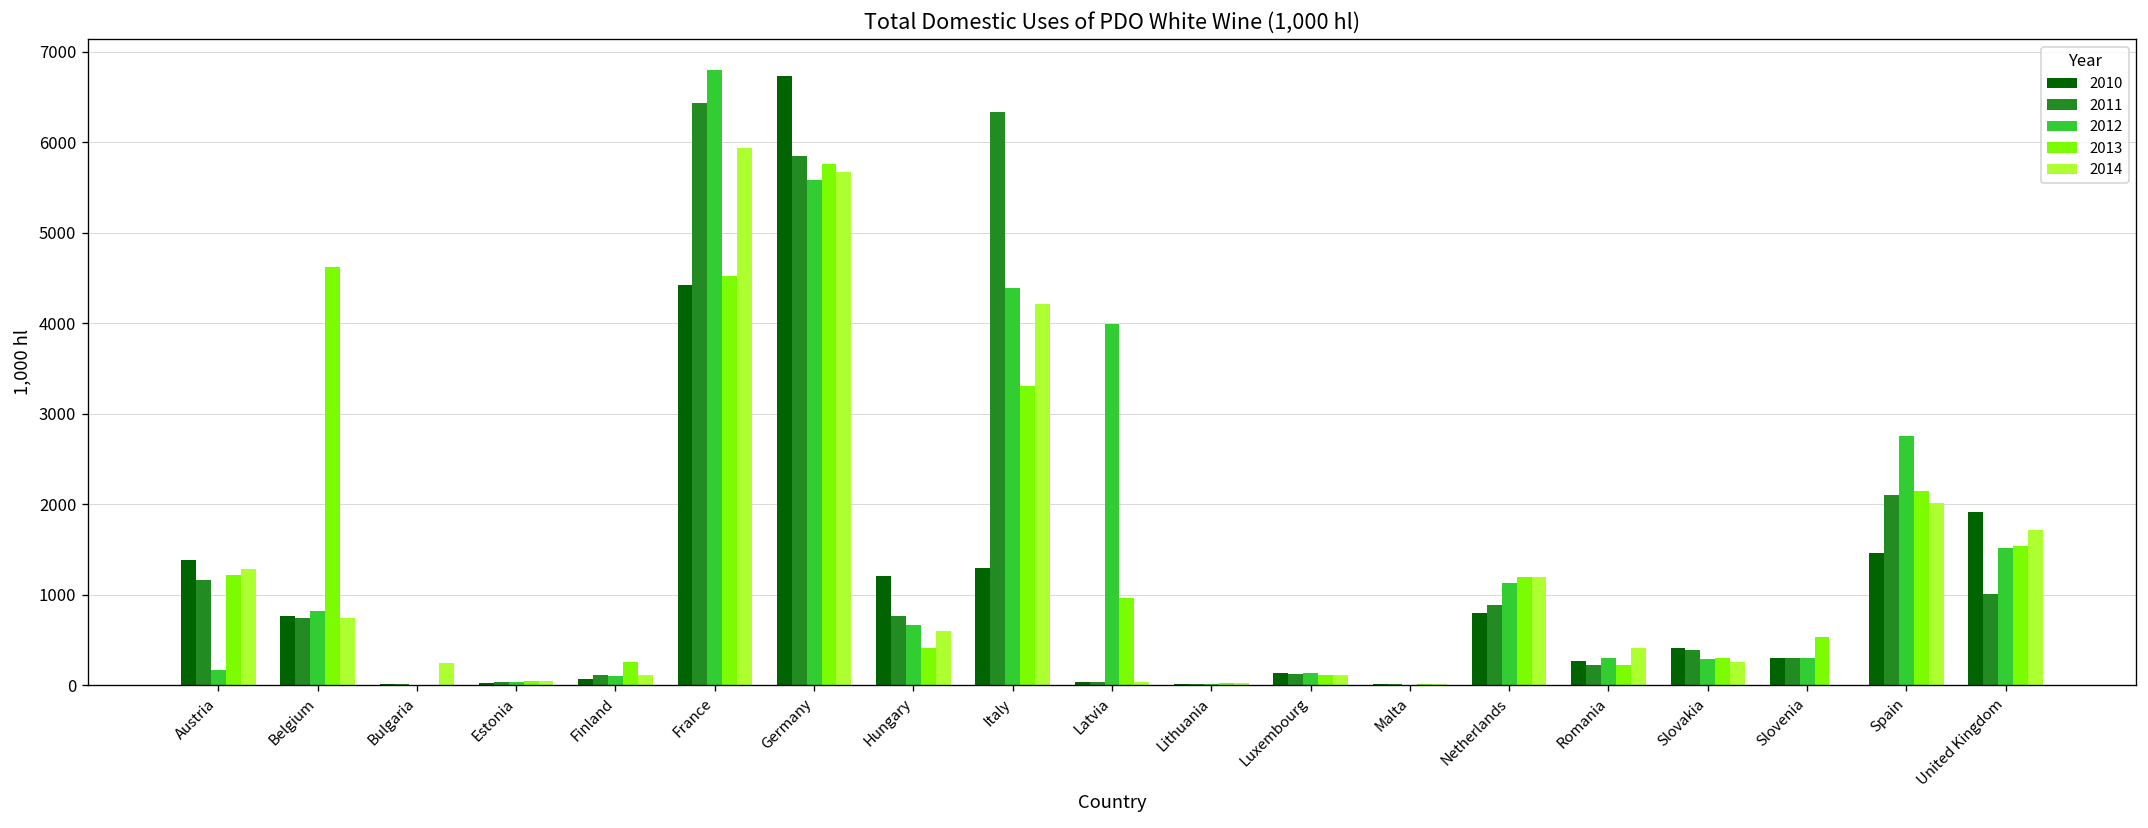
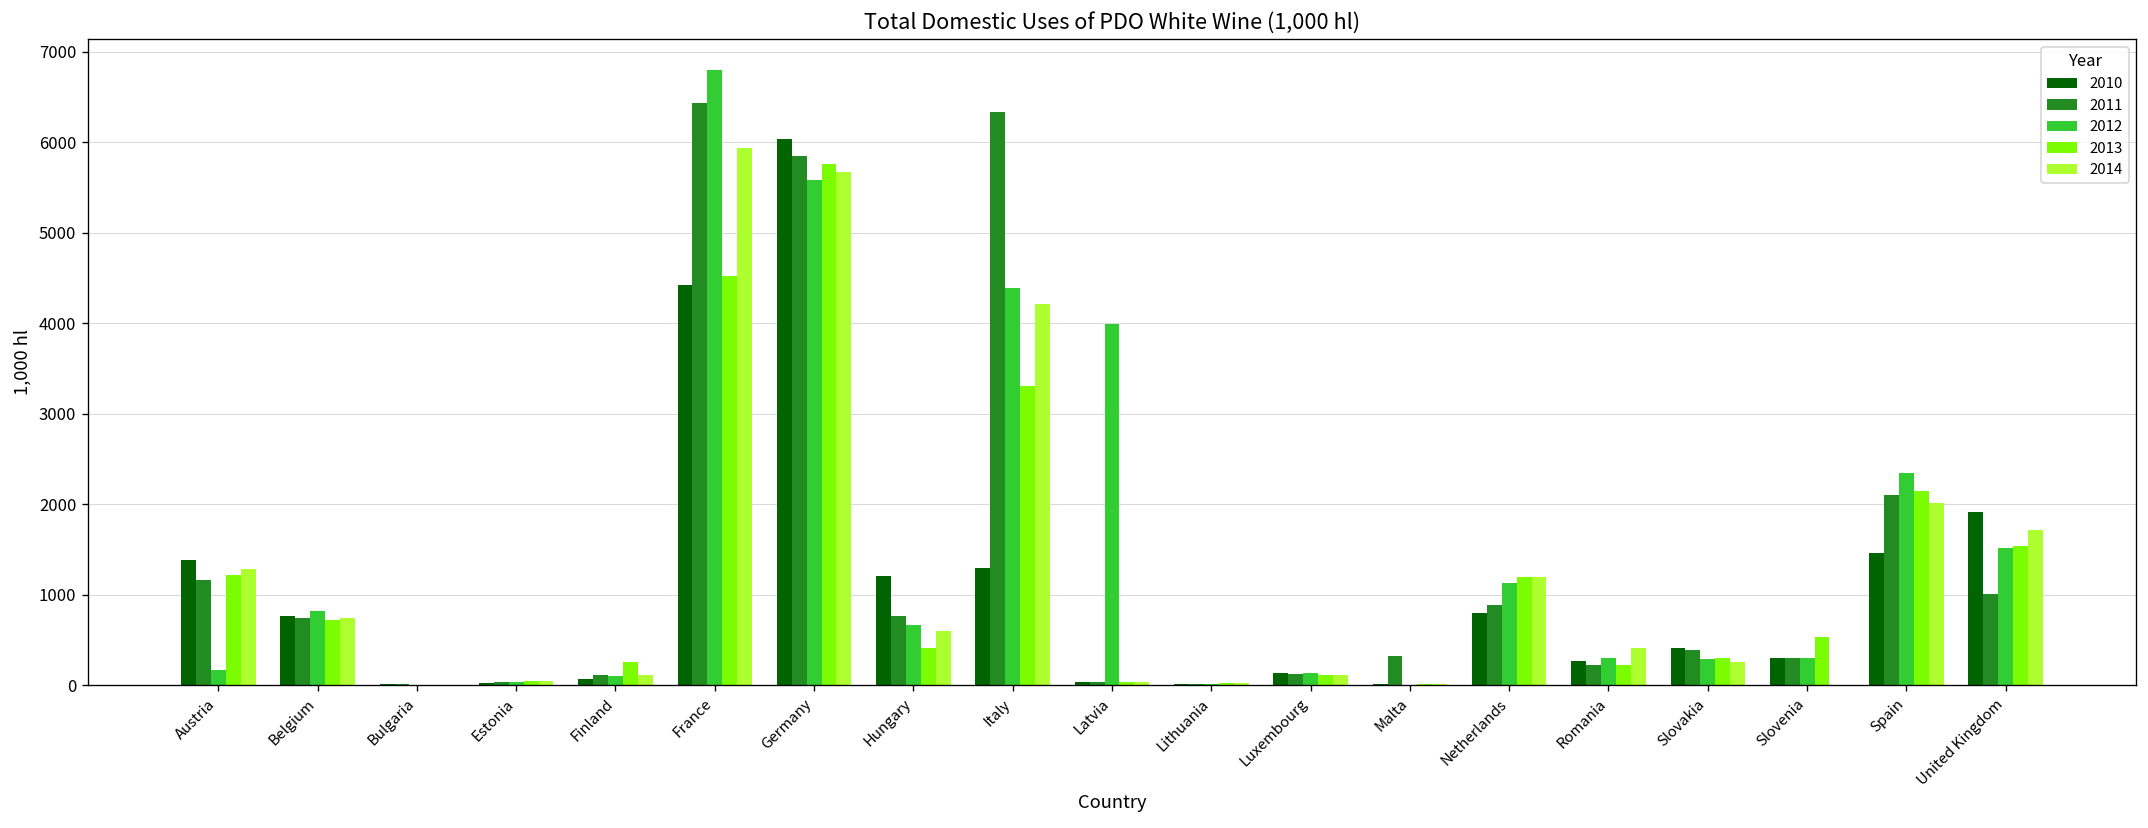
2013, Belgium: 4600 -> 700
2014, Bulgaria: 200 -> 0
2010, Germany: 6700 -> 6000
2013, Latvia: 1000 -> 0
2011, Malta: 0 -> 300
2012, Spain: 2800 -> 2300
